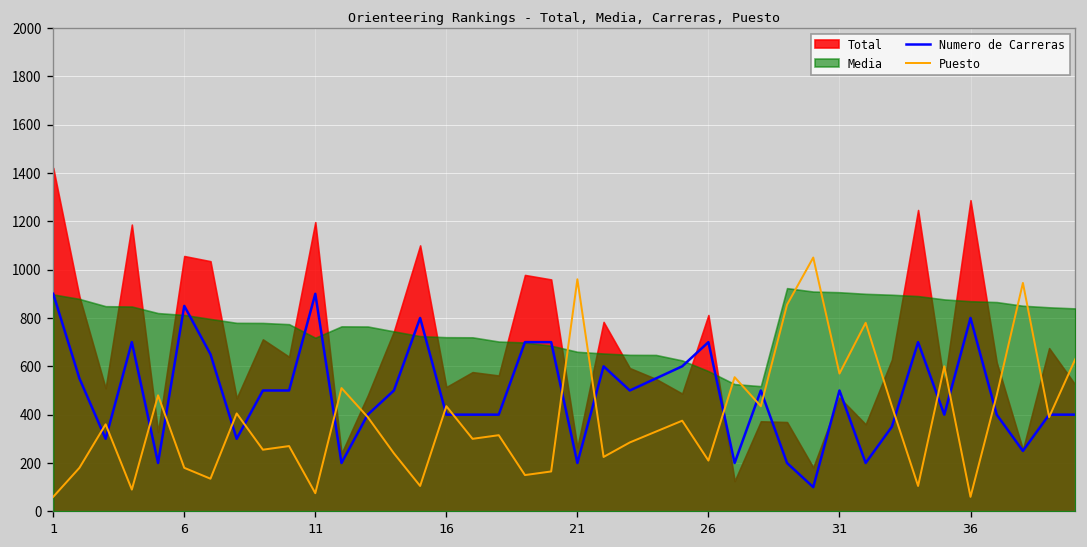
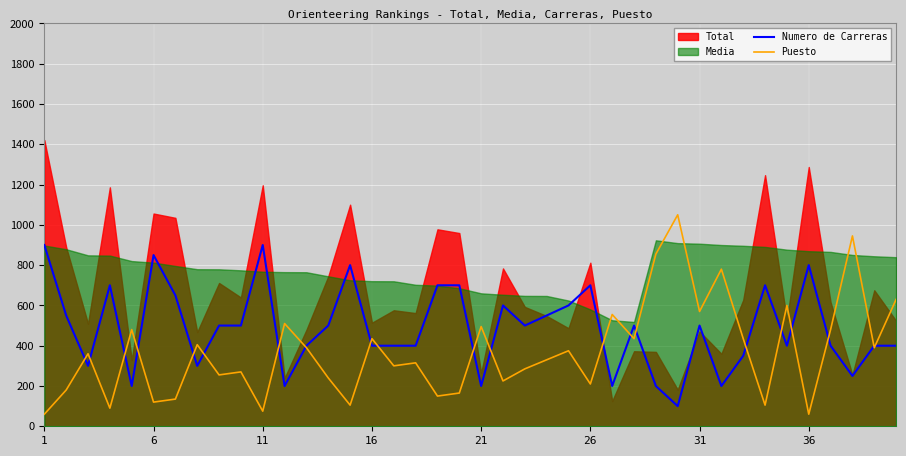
Puesto, 6: 180 -> 120
Media, 11: 720 -> 770
Puesto, 21: 960 -> 500
